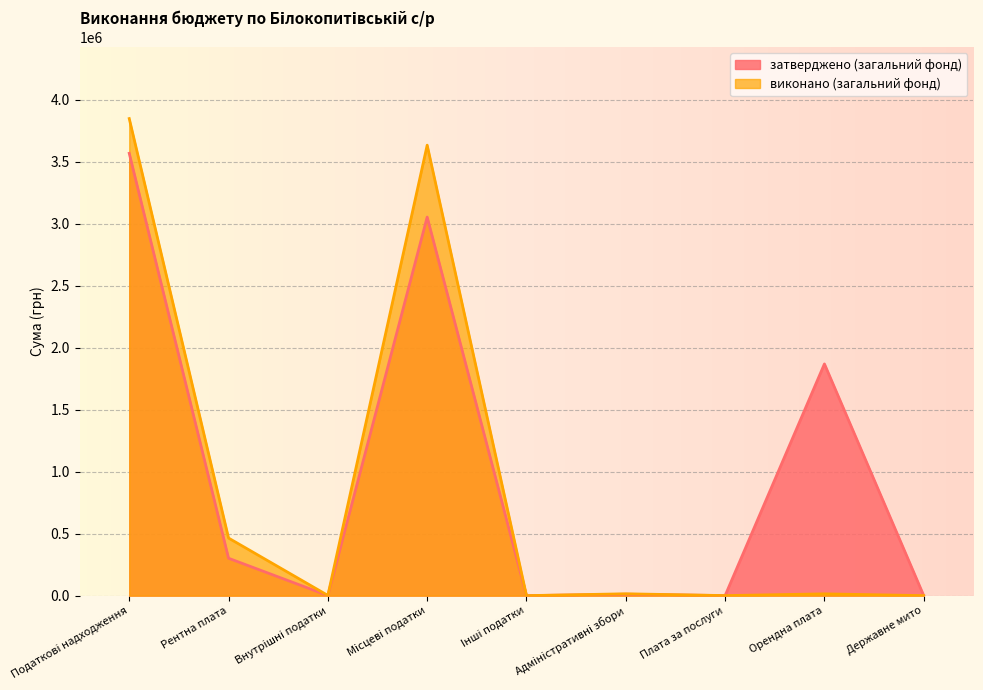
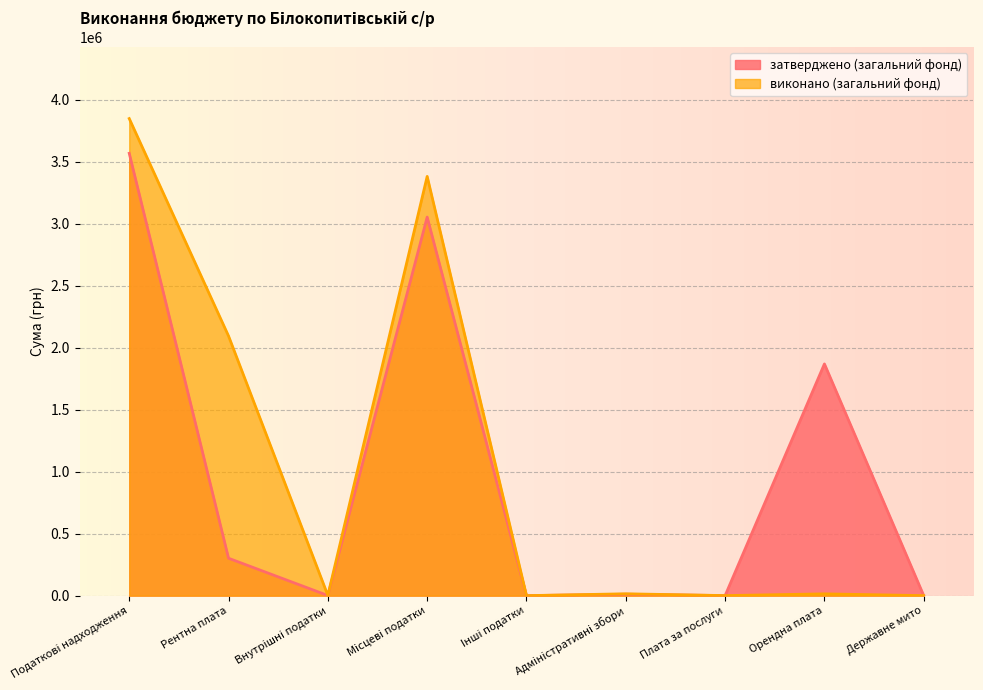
виконано (загальний фонд), Рентна плата: 460000 -> 2090000
виконано (загальний фонд), Місцеві податки: 3630000 -> 3380000
